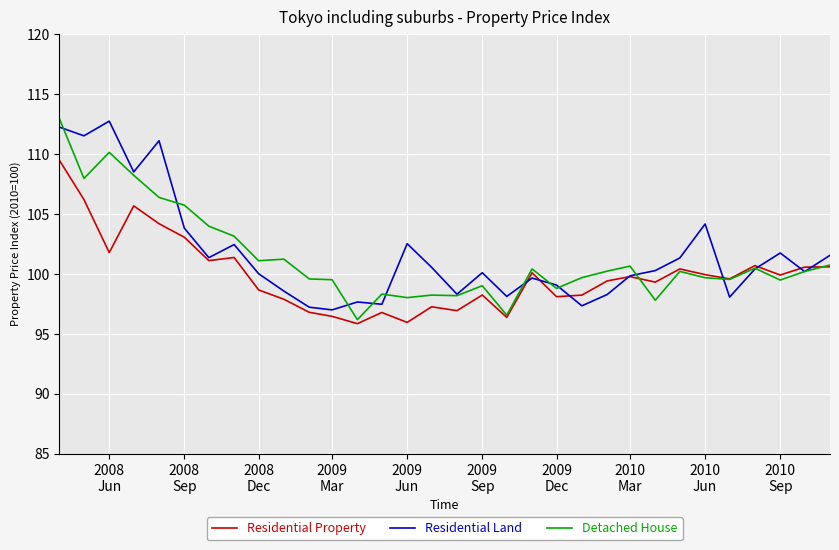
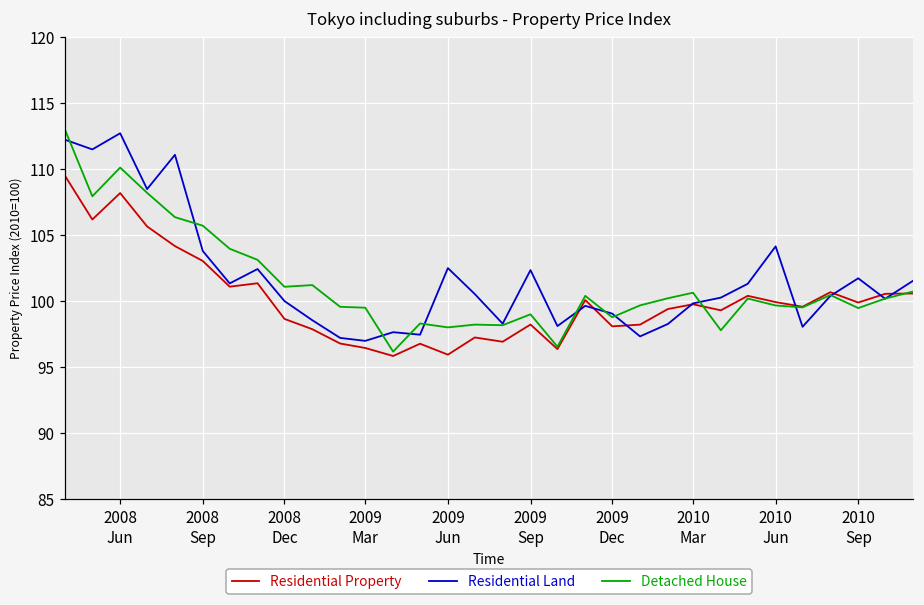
Residential Property, 2008 Jun: 101.8 -> 108.2
Residential Land, 2009 Sep: 100.1 -> 102.4
